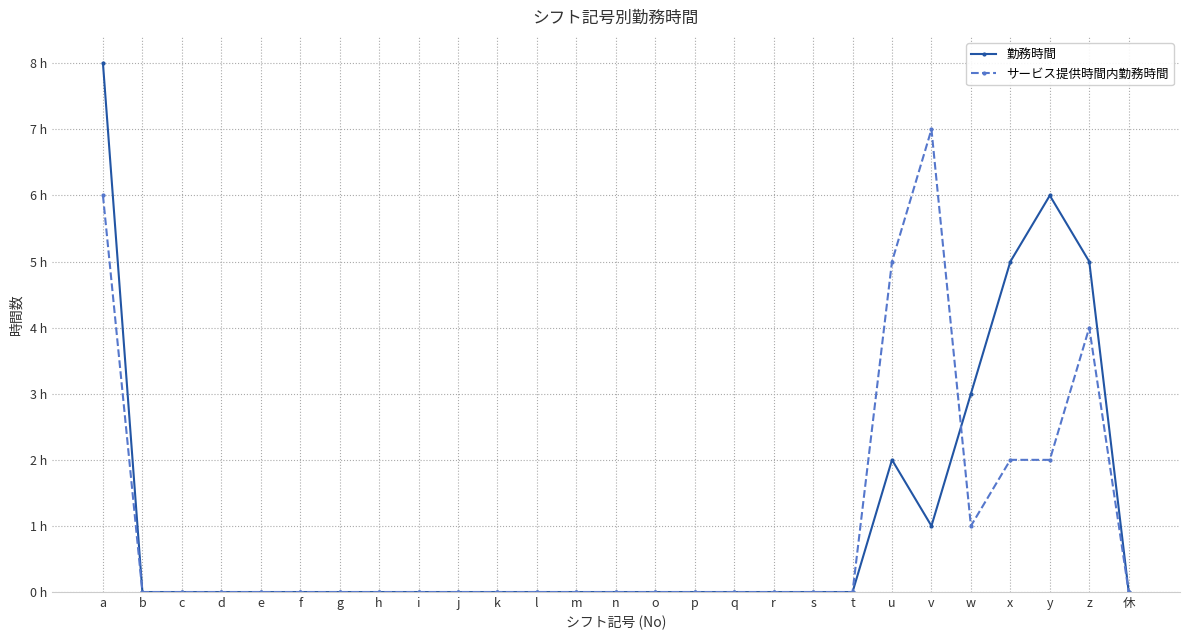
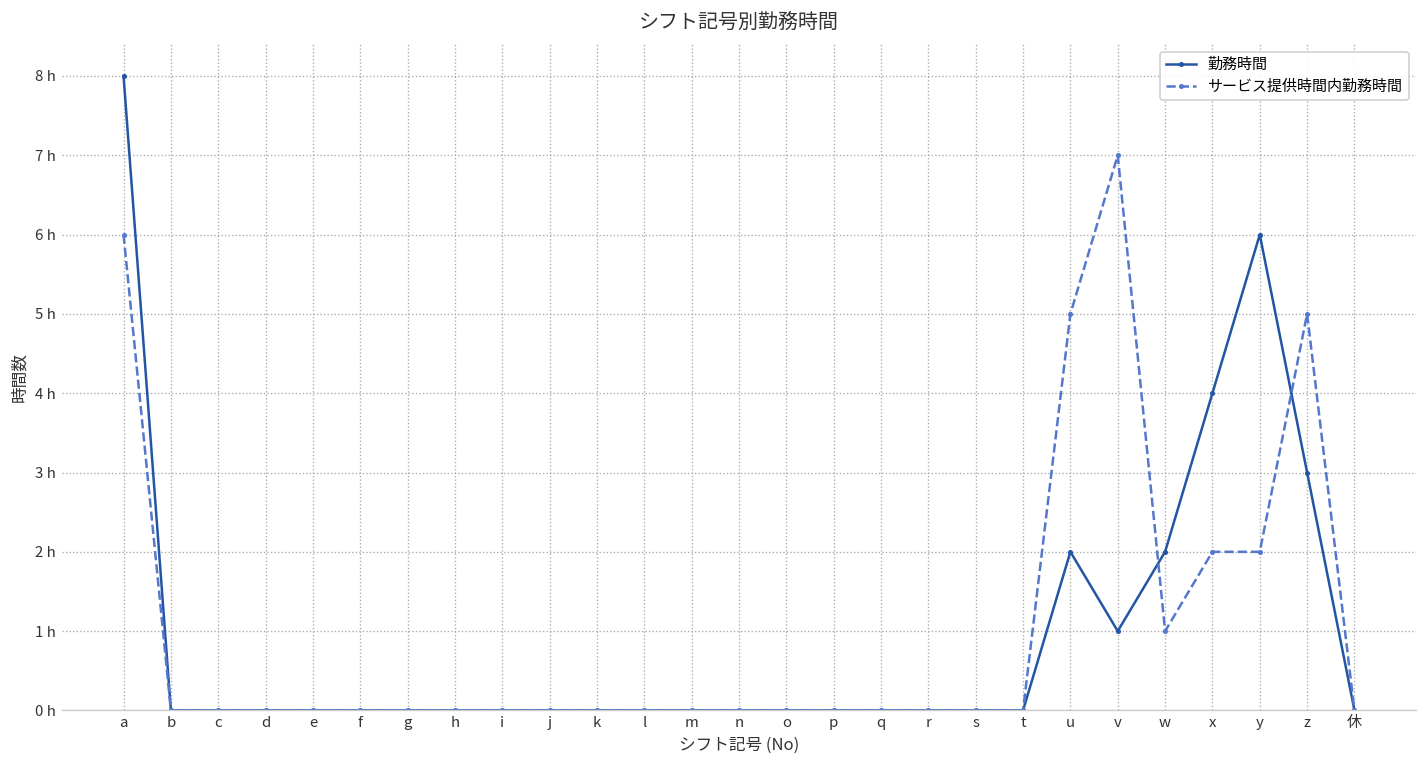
勤務時間, w: 3 h -> 2 h
勤務時間, x: 5 h -> 4 h
勤務時間, z: 5 h -> 3 h
サービス提供時間内勤務時間, z: 4 h -> 5 h
